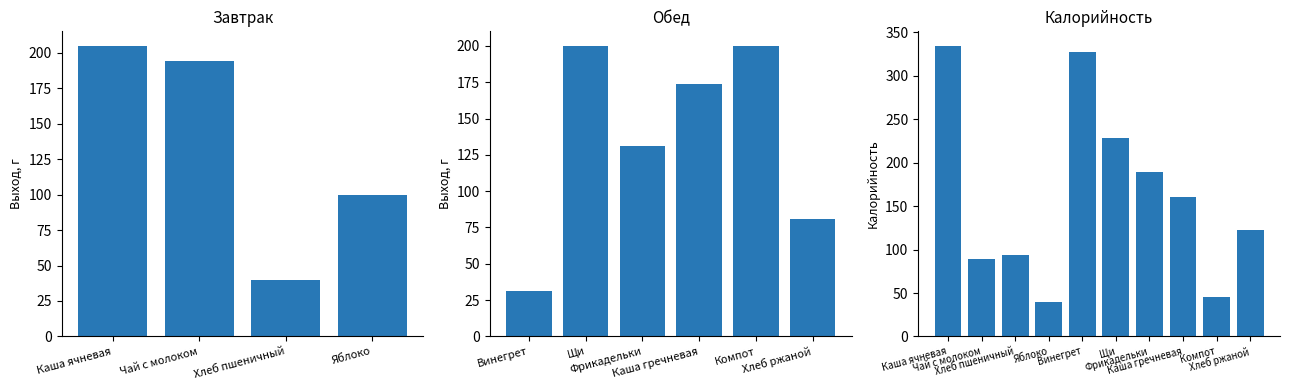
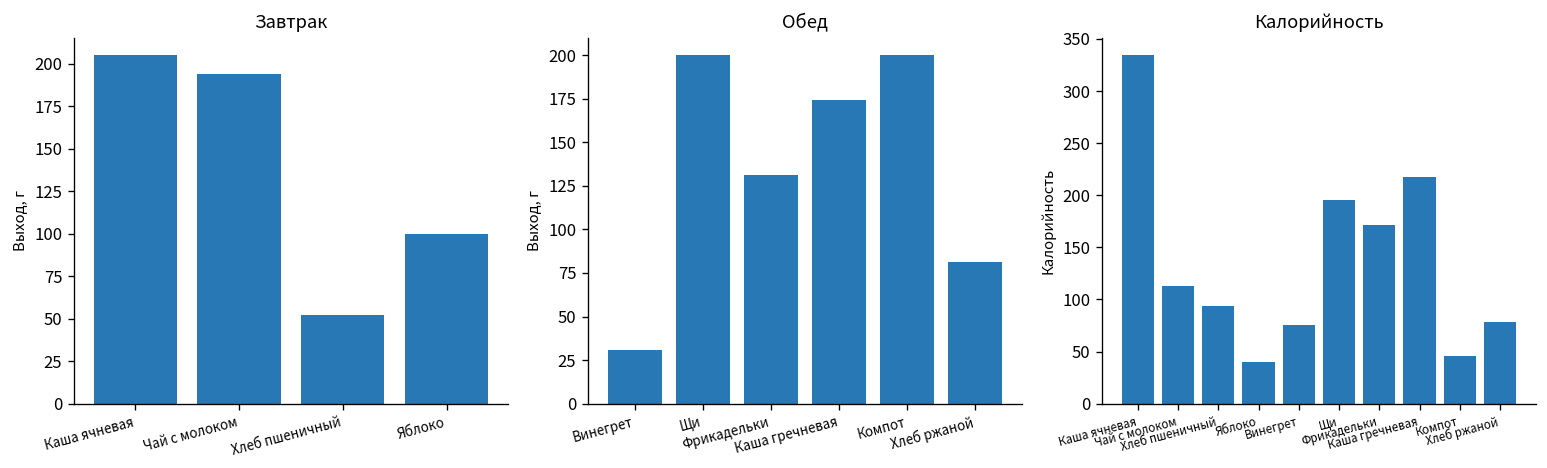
Завтрак, Хлеб пшеничный: 40 -> 52
Калорийность, Чай с молоком: 90 -> 110
Калорийность, Винегрет: 330 -> 80
Калорийность, Щи: 230 -> 200
Калорийность, Фрикадельки: 190 -> 170
Калорийность, Каша гречневая: 160 -> 220
Калорийность, Хлеб ржаной: 120 -> 80
